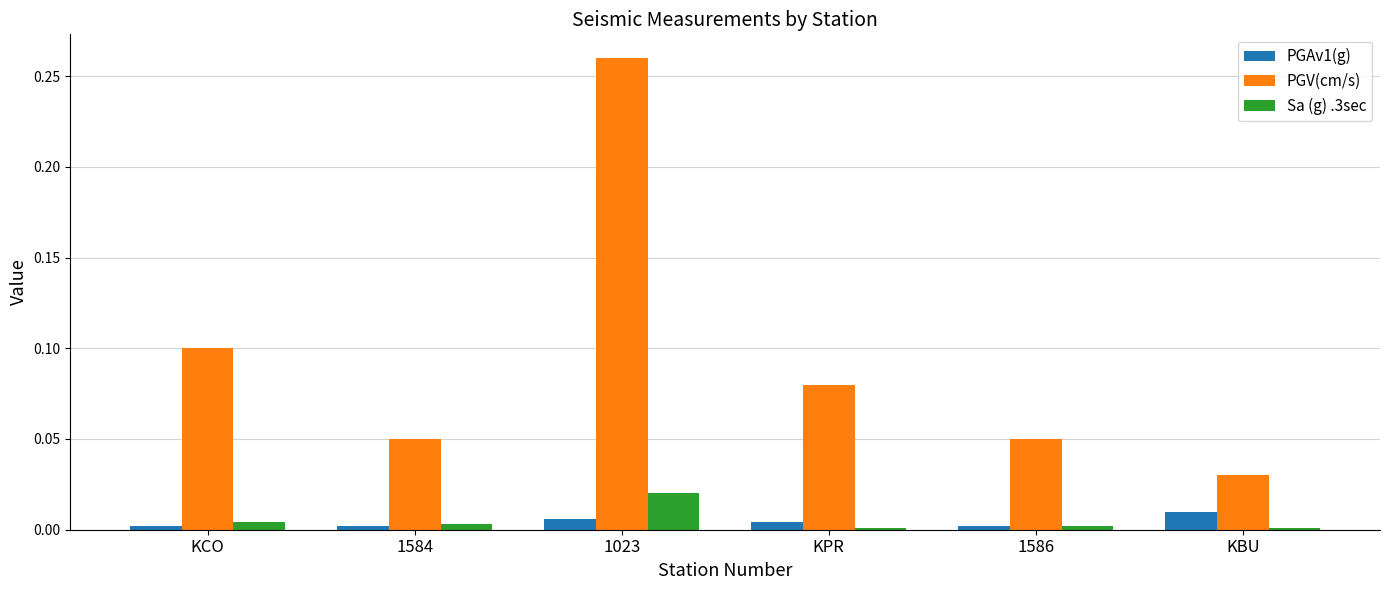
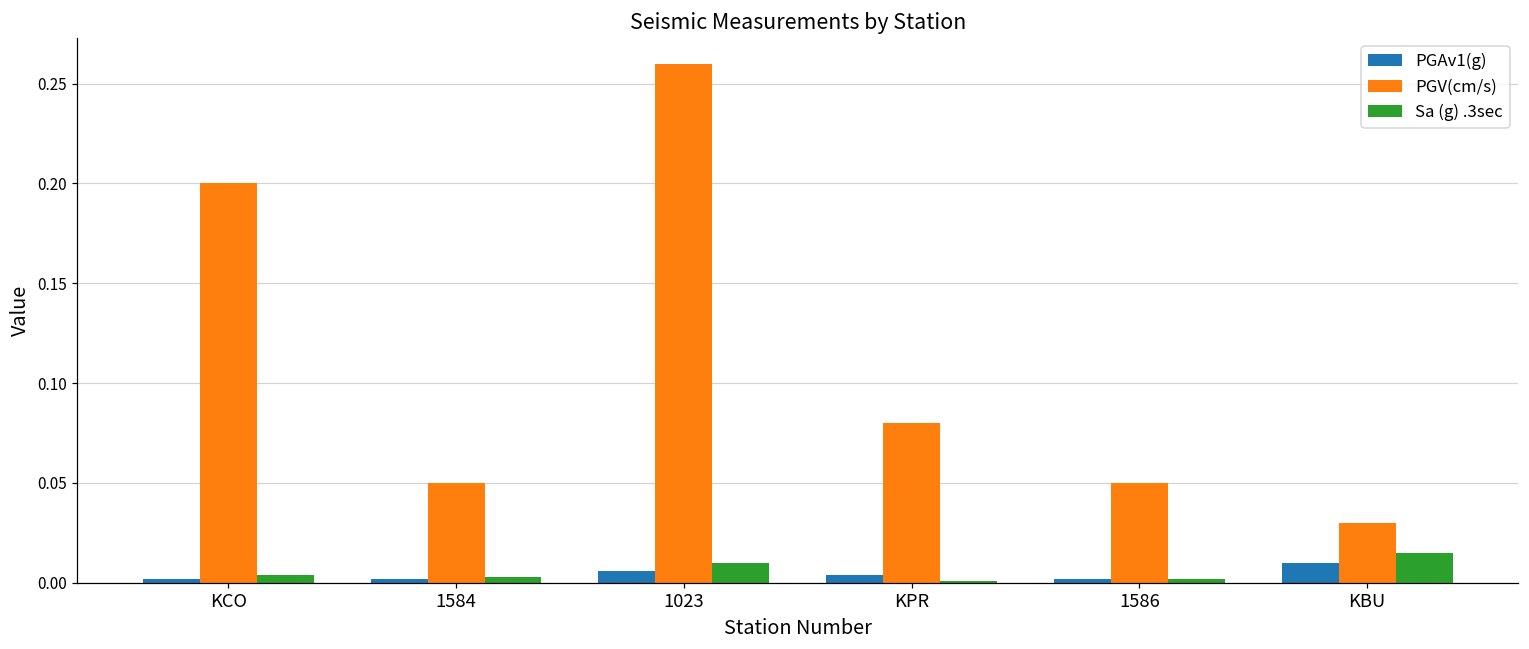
PGV(cm/s), KCO: 0.1 -> 0.2
Sa (g) .3sec, 1023: 0.02 -> 0.01
Sa (g) .3sec, KBU: 0.001 -> 0.015
